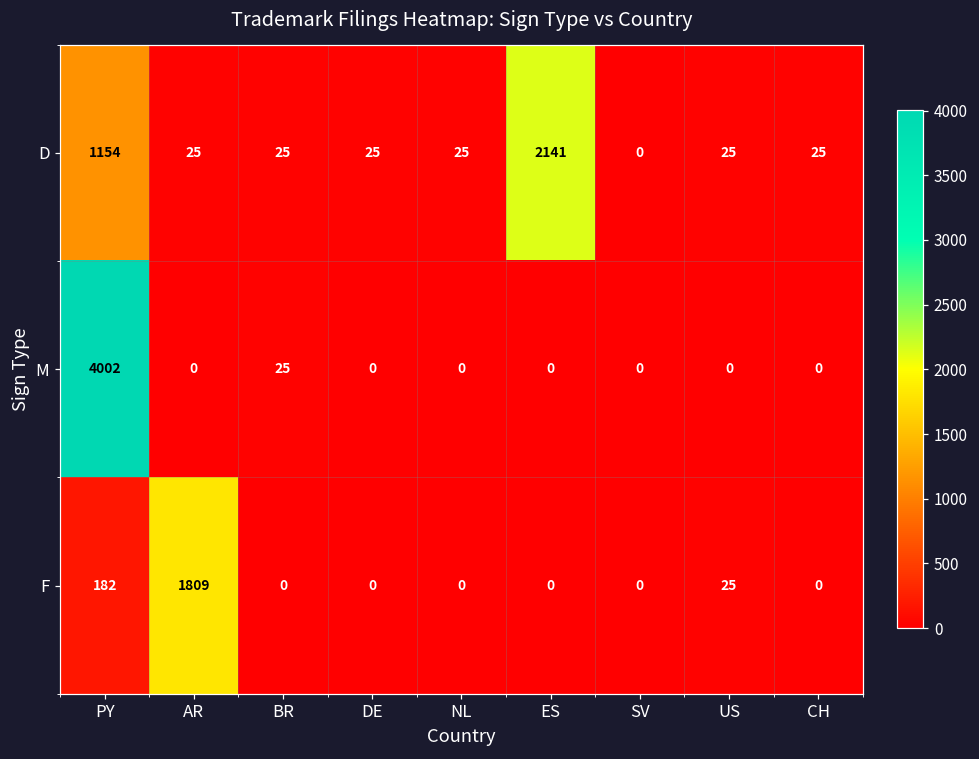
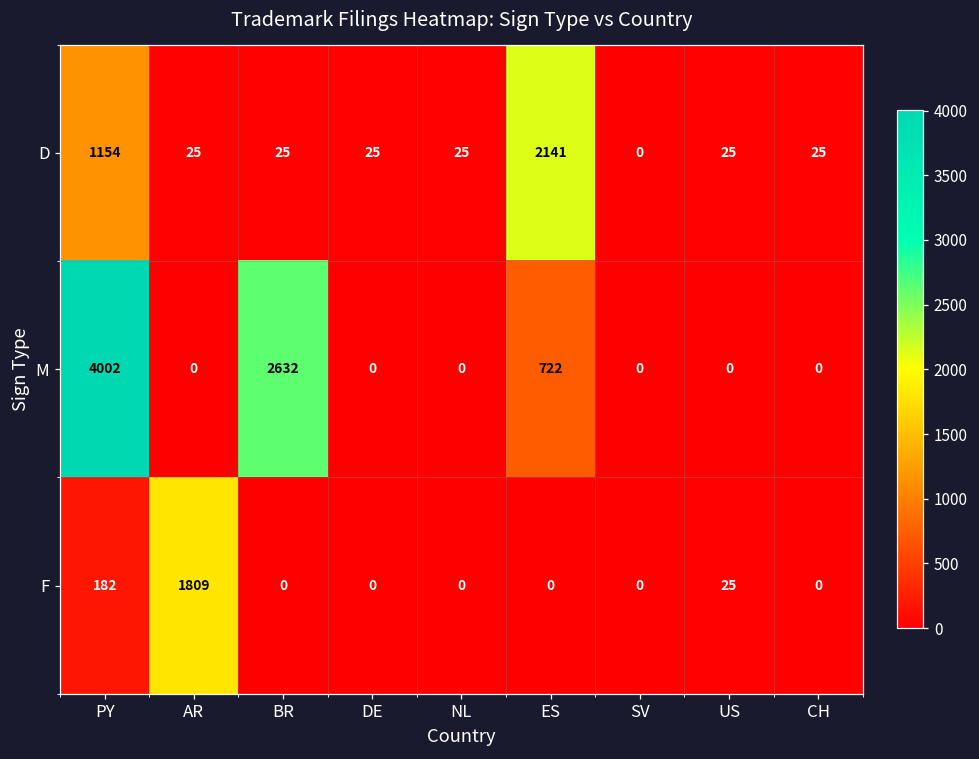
M, BR: 25 -> 2632
M, ES: 0 -> 722
